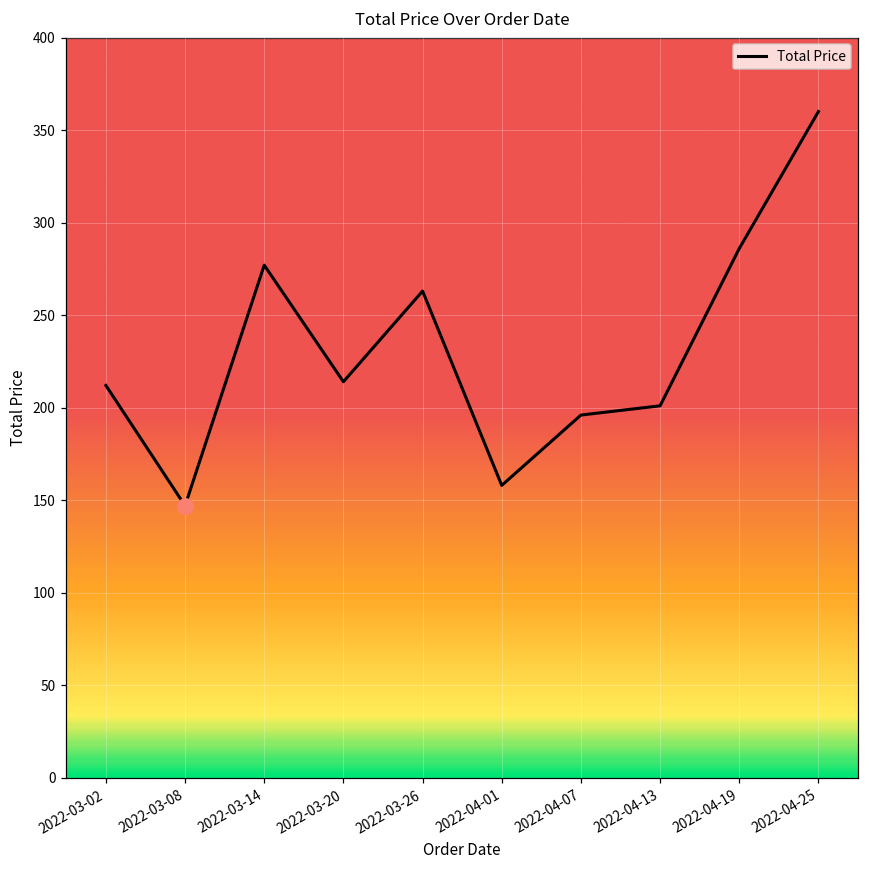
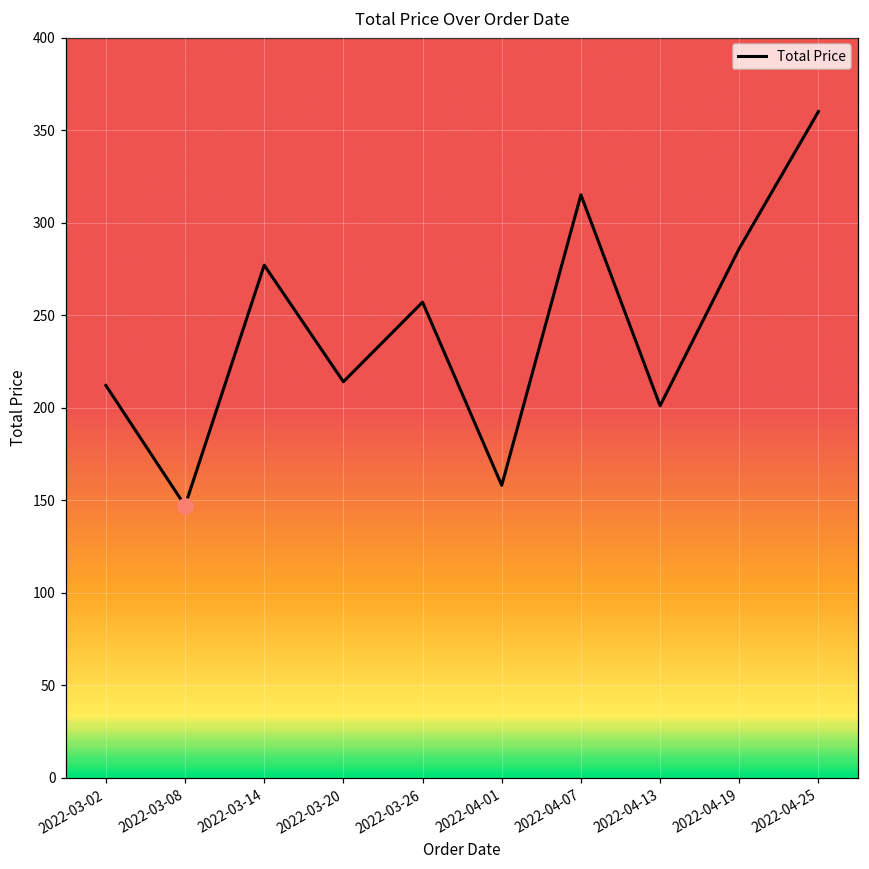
Total Price, 2022-03-26: 263 -> 257
Total Price, 2022-04-07: 196 -> 315
